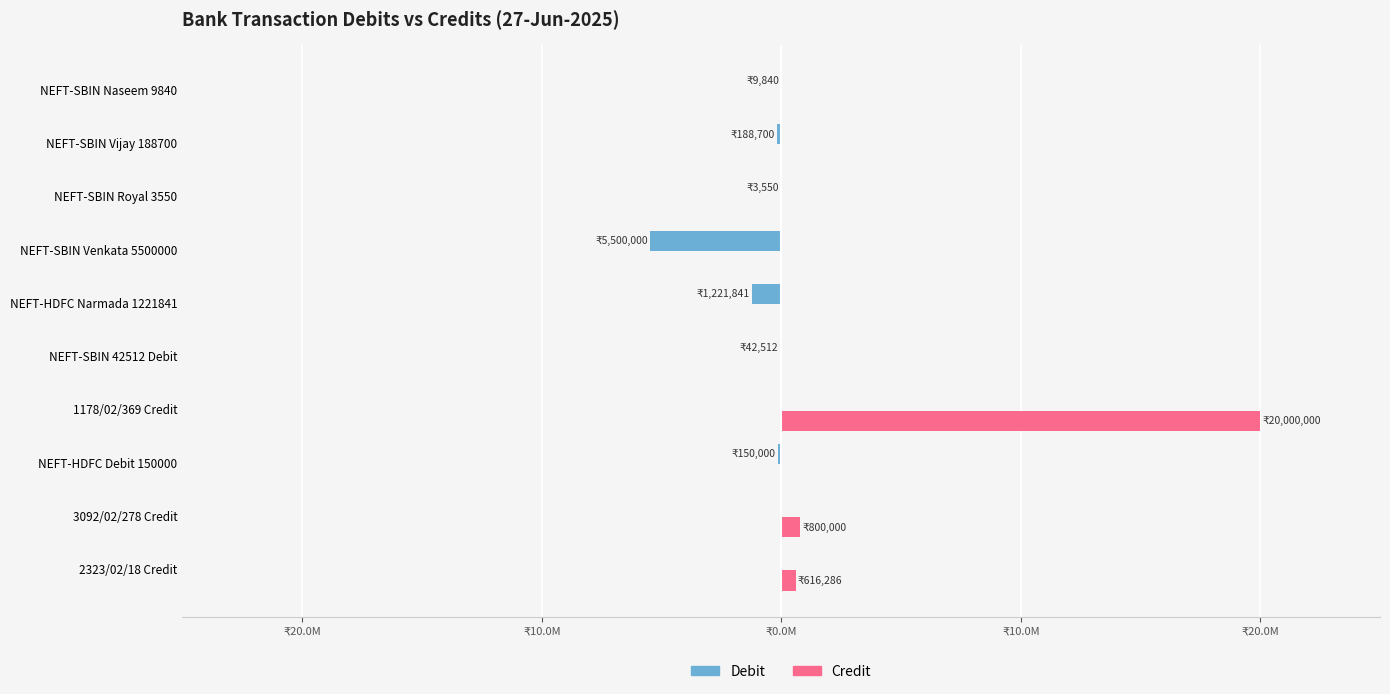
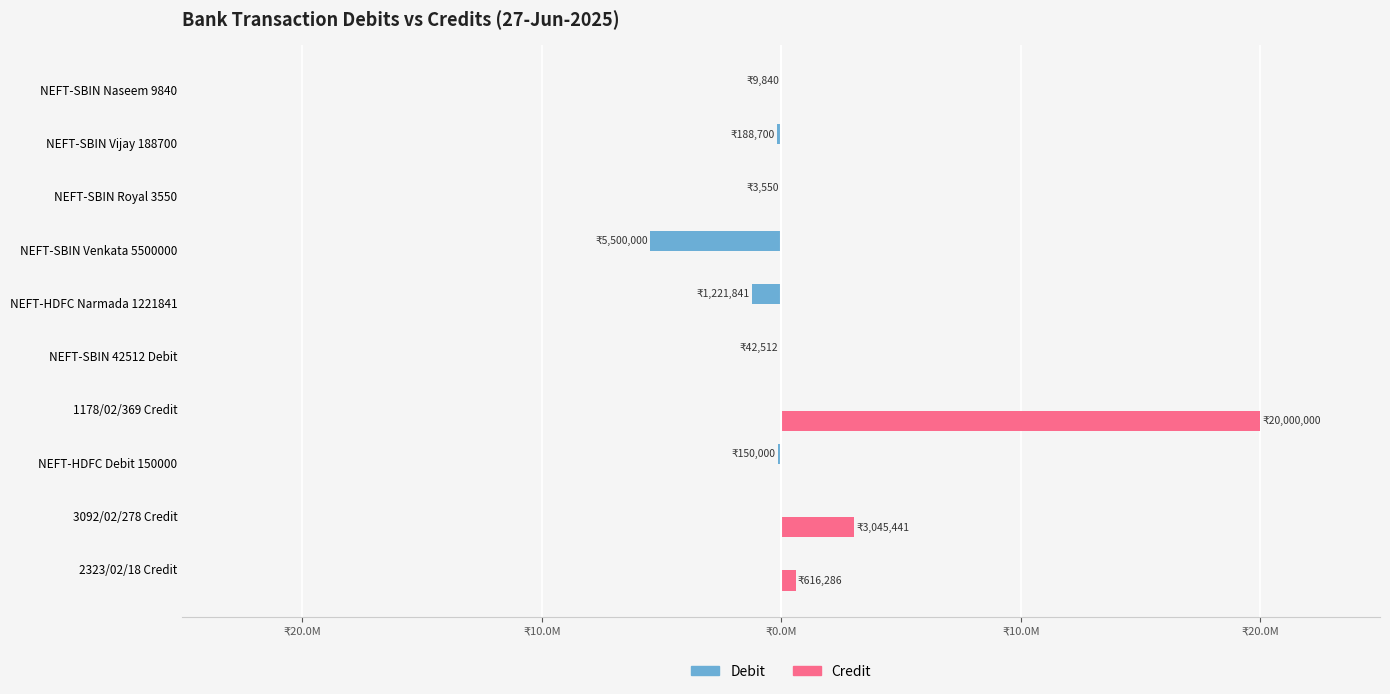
Credit, 3092/02/278 Credit: 800,000 -> 3,045,441
